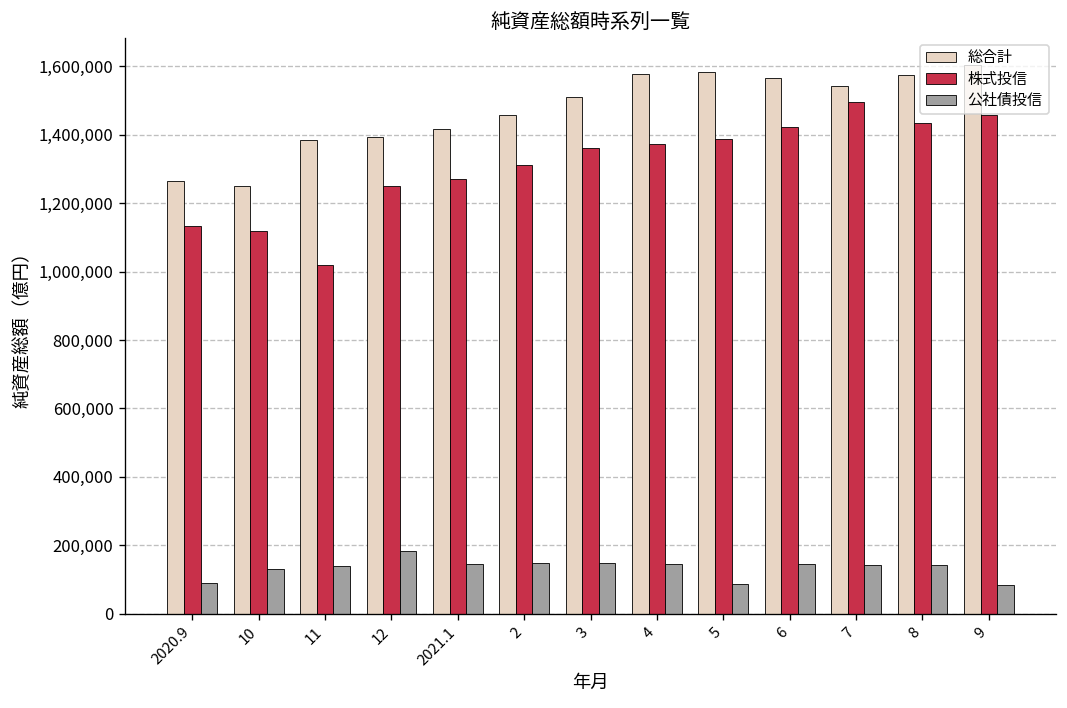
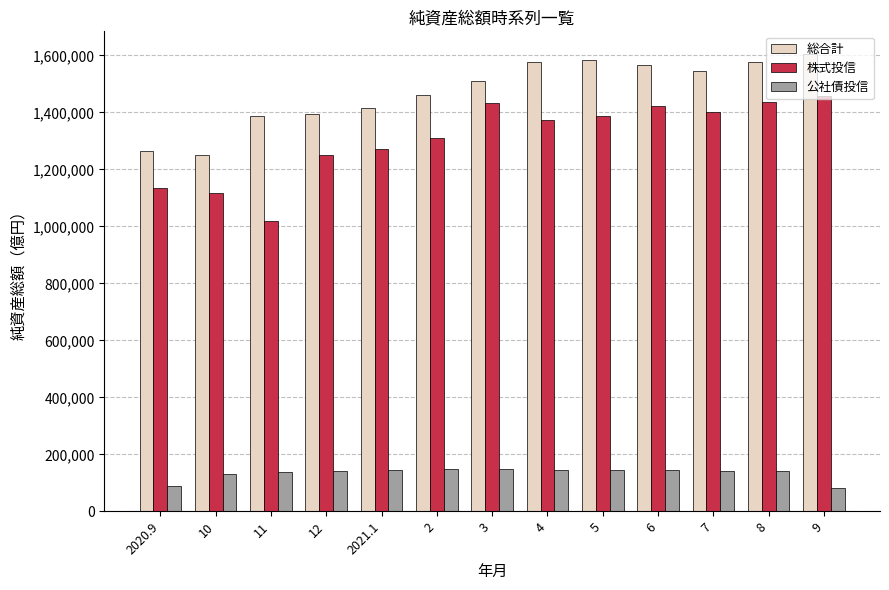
公社債投信, 12: 180,000 -> 140,000
株式投信, 3: 1,360,000 -> 1,430,000
公社債投信, 5: 90,000 -> 140,000
株式投信, 7: 1,490,000 -> 1,400,000
